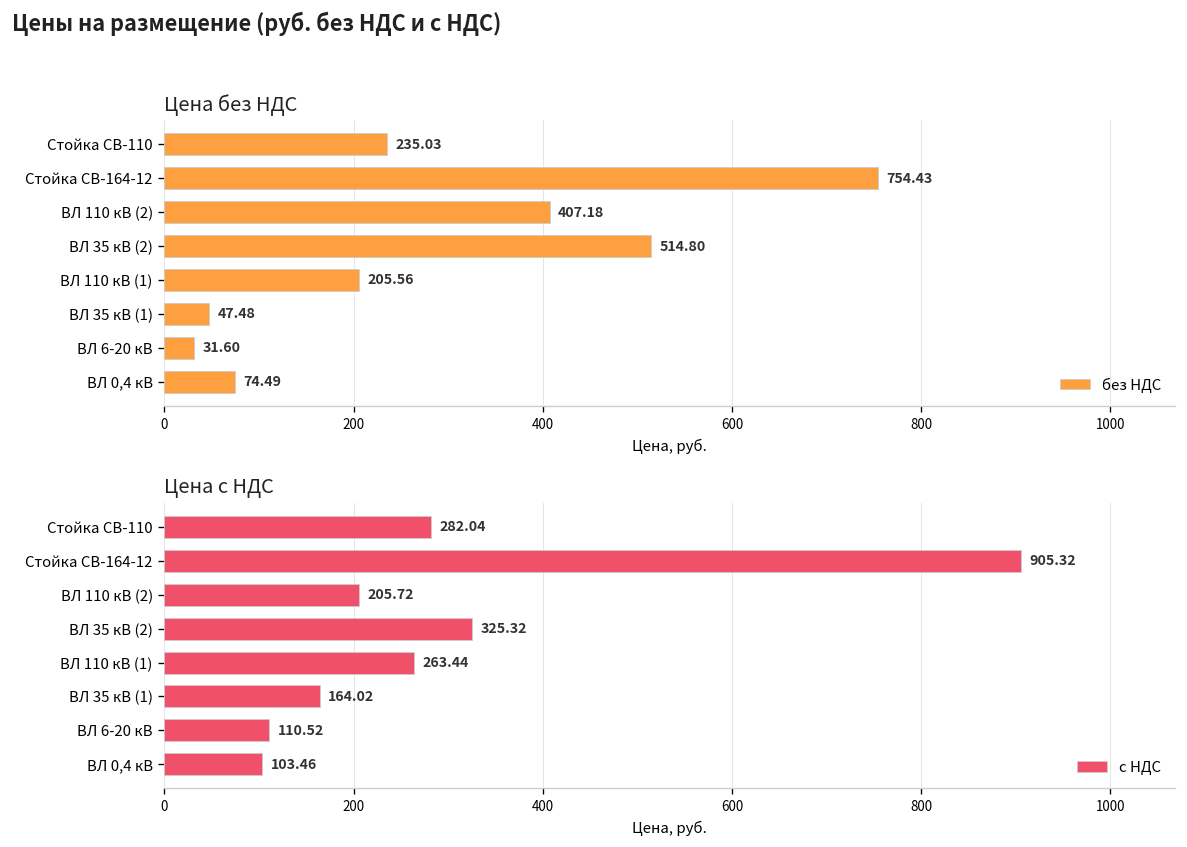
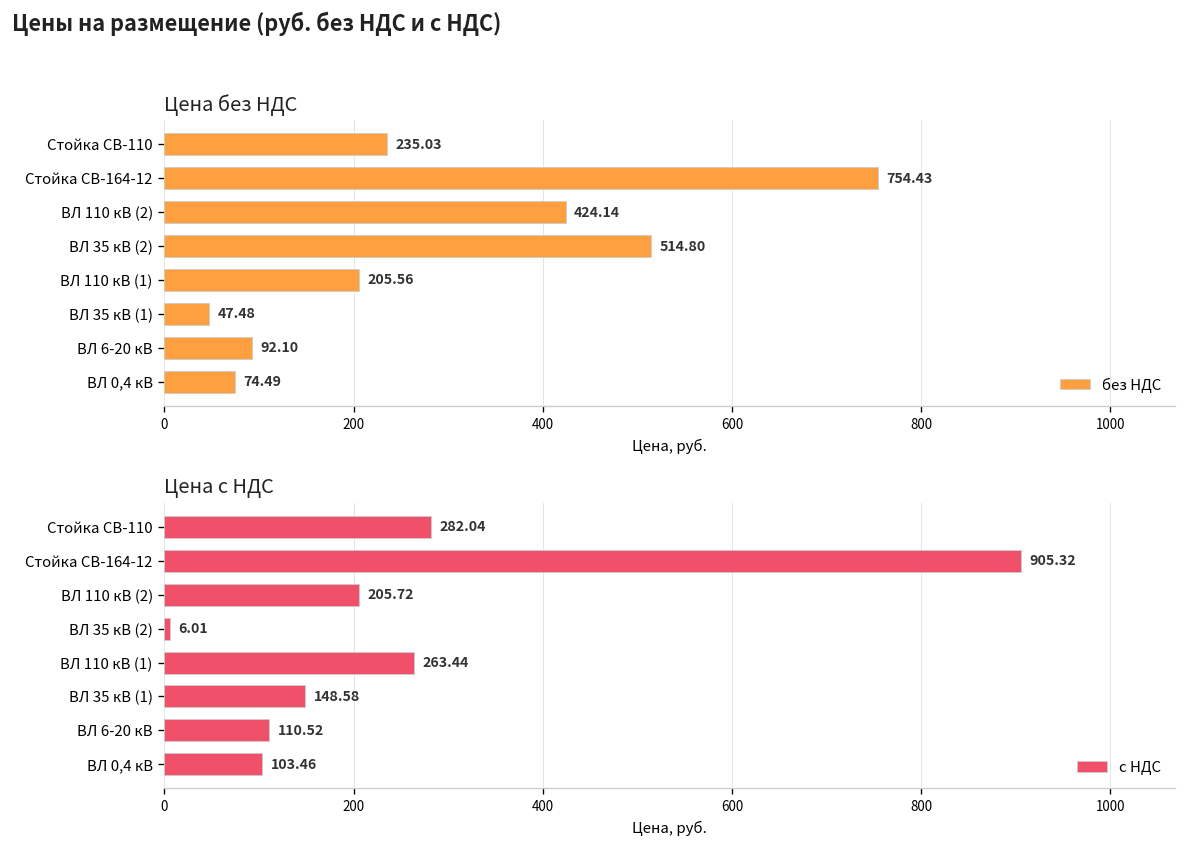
Цена без НДС, ВЛ 110 кВ (2): 407.18 -> 424.14
Цена без НДС, ВЛ 6-20 кВ: 31.60 -> 92.10
Цена с НДС, ВЛ 35 кВ (2): 325.32 -> 6.01
Цена с НДС, ВЛ 35 кВ (1): 164.02 -> 148.58
